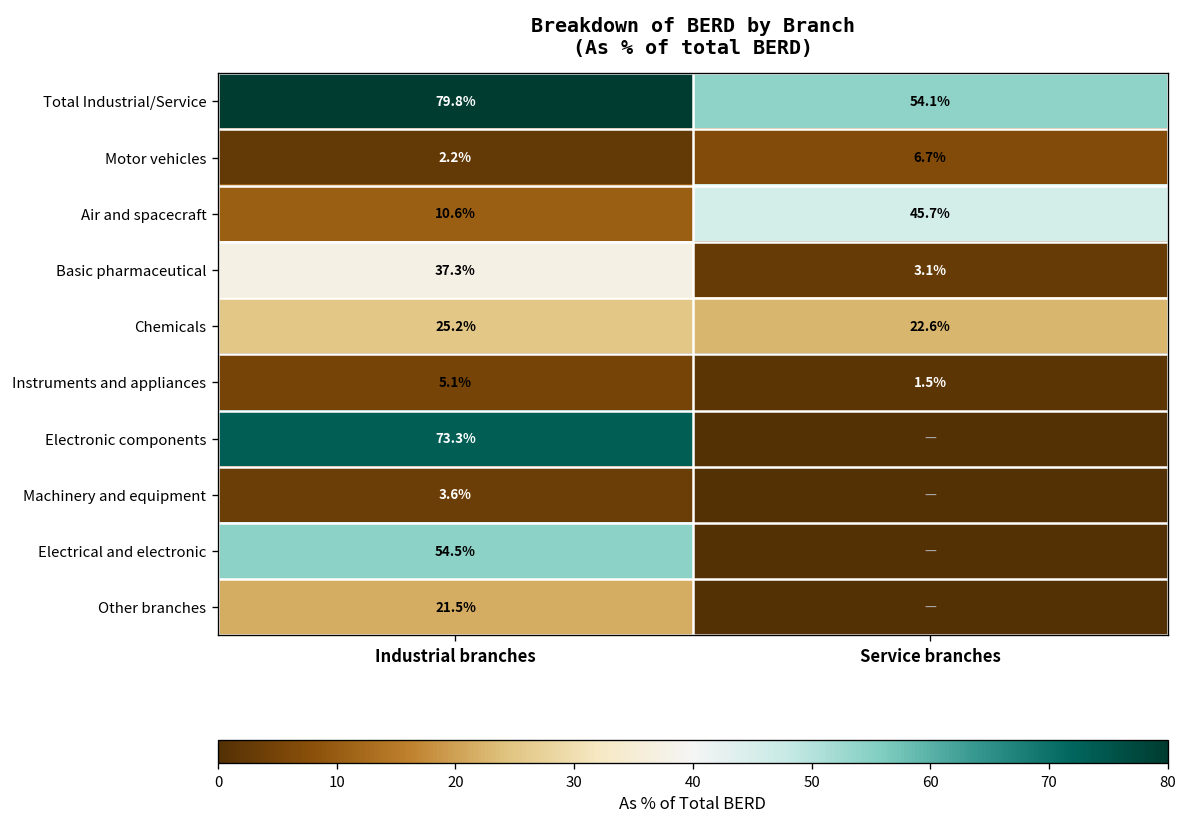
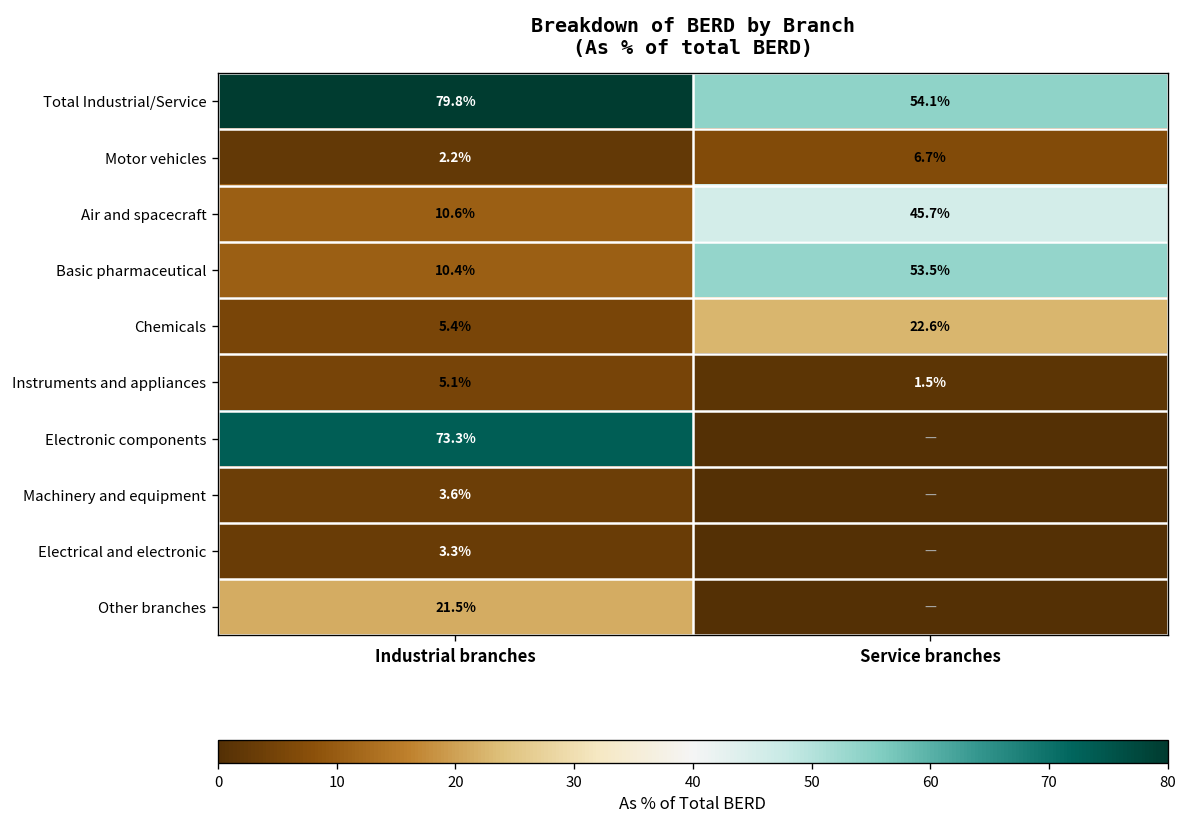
Basic pharmaceutical, Industrial branches: 37.3% -> 10.4%
Basic pharmaceutical, Service branches: 3.1% -> 53.5%
Chemicals, Industrial branches: 25.2% -> 5.4%
Electrical and electronic, Industrial branches: 54.5% -> 3.3%
